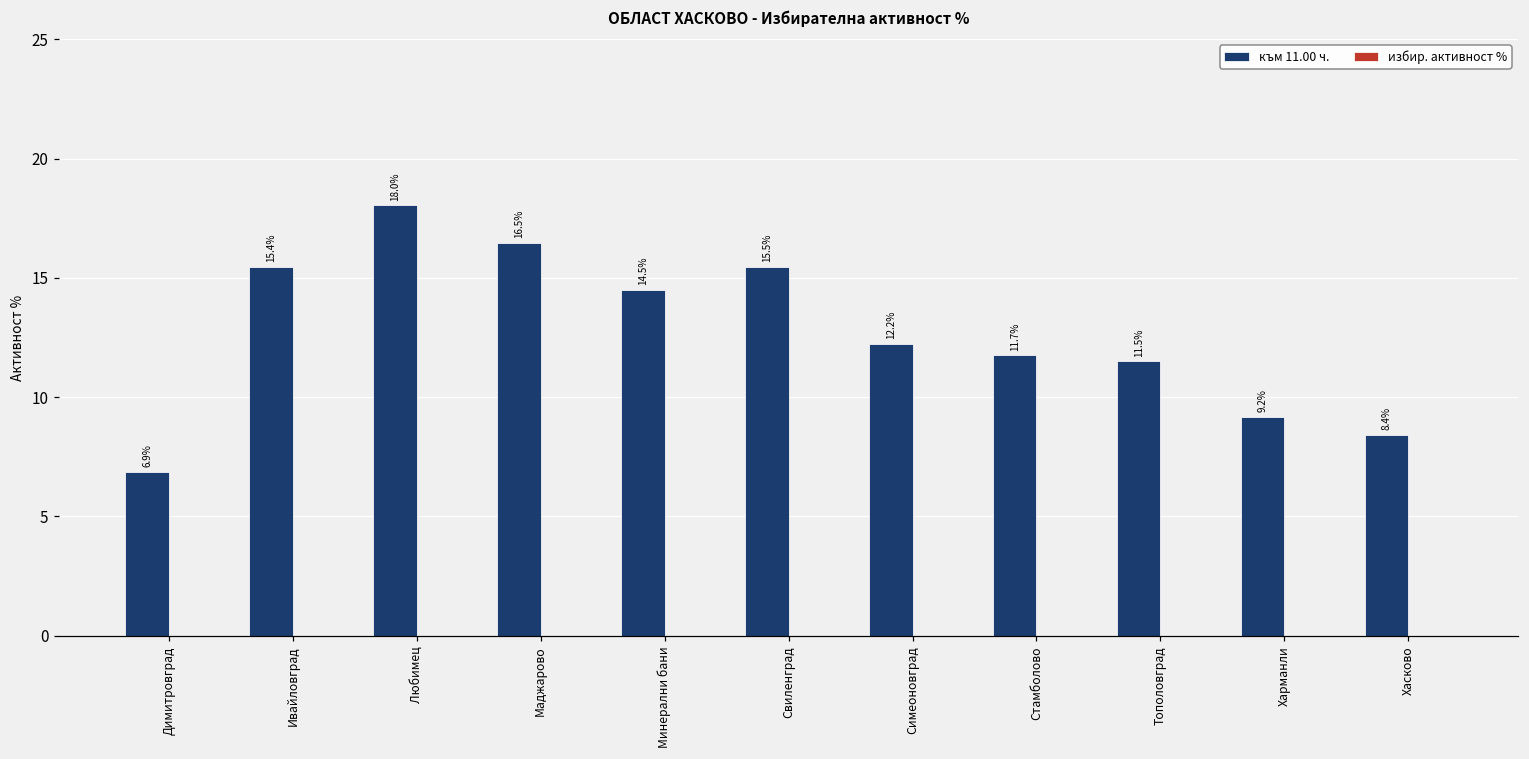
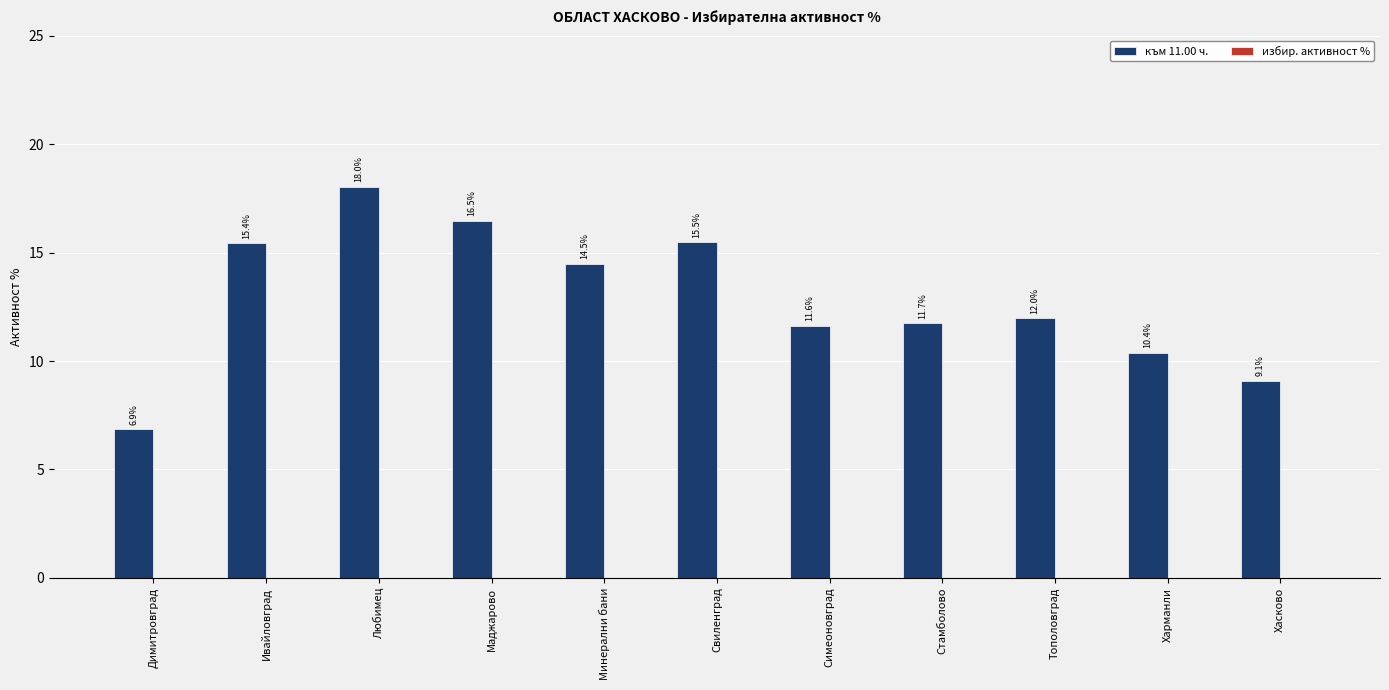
към 11.00 ч., Симеоновград: 12.2% -> 11.6%
към 11.00 ч., Тополовград: 11.5% -> 12.0%
към 11.00 ч., Харманли: 9.2% -> 10.4%
към 11.00 ч., Хасково: 8.4% -> 9.1%
